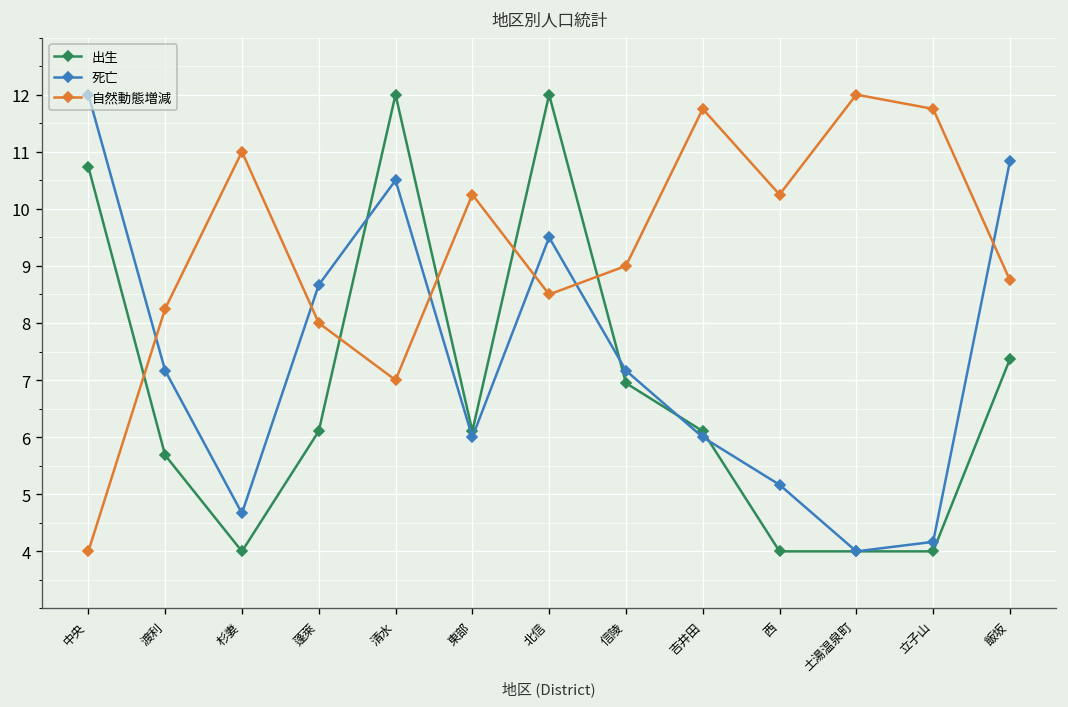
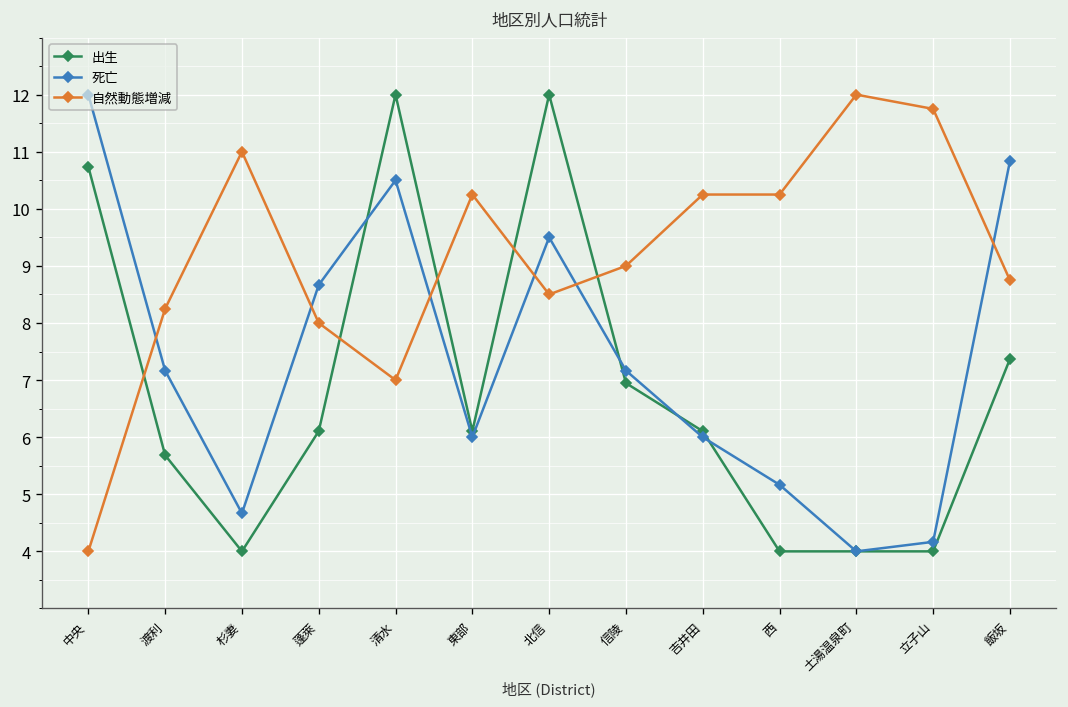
自然動態増減, 吉井田: 11.8 -> 10.3
